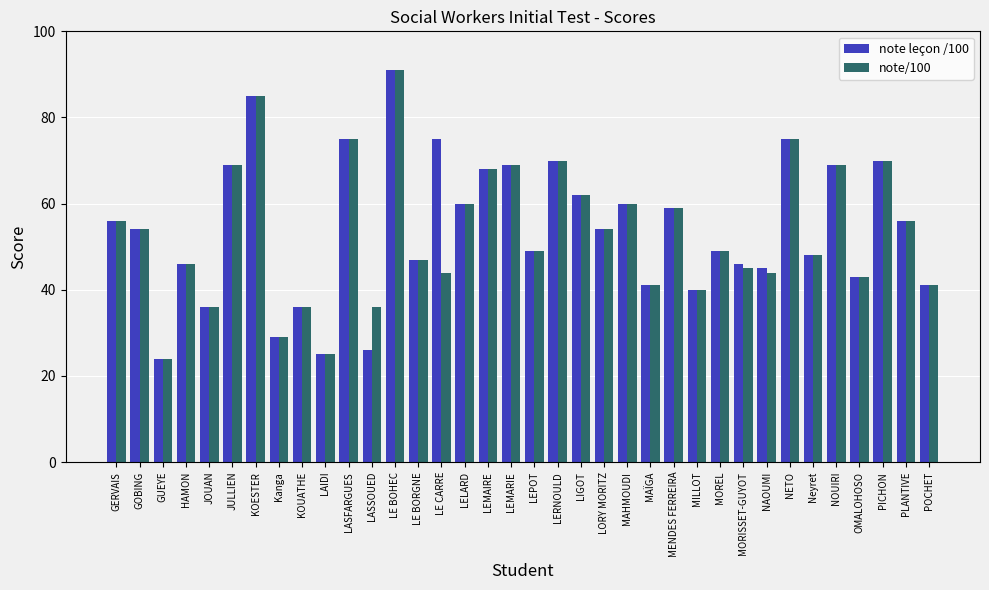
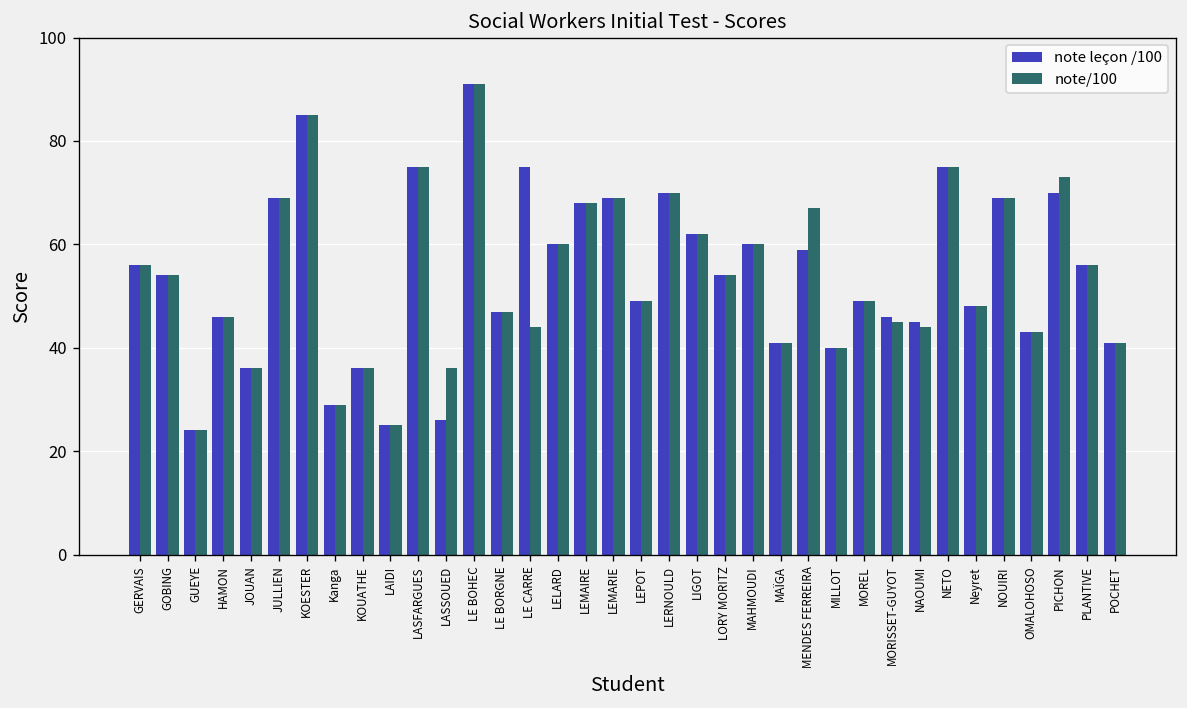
note/100, MENDES FERREIRA: 59 -> 67
note/100, PICHON: 70 -> 73
